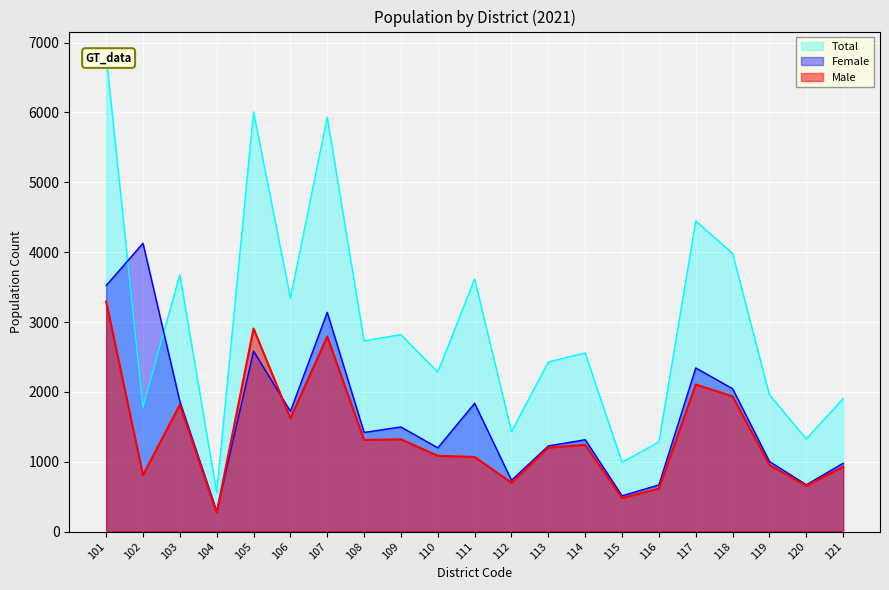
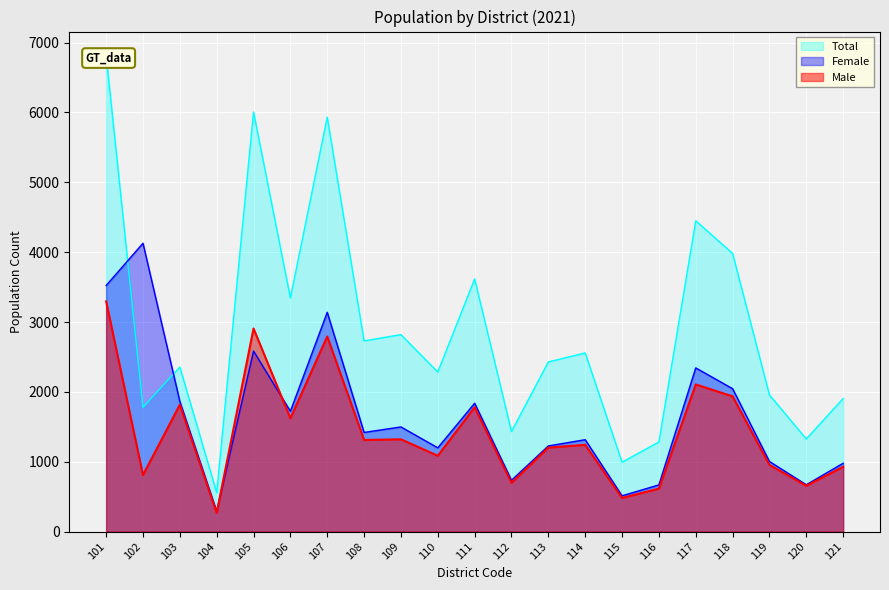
Total, 103: 3700 -> 2400
Male, 111: 1100 -> 1800
